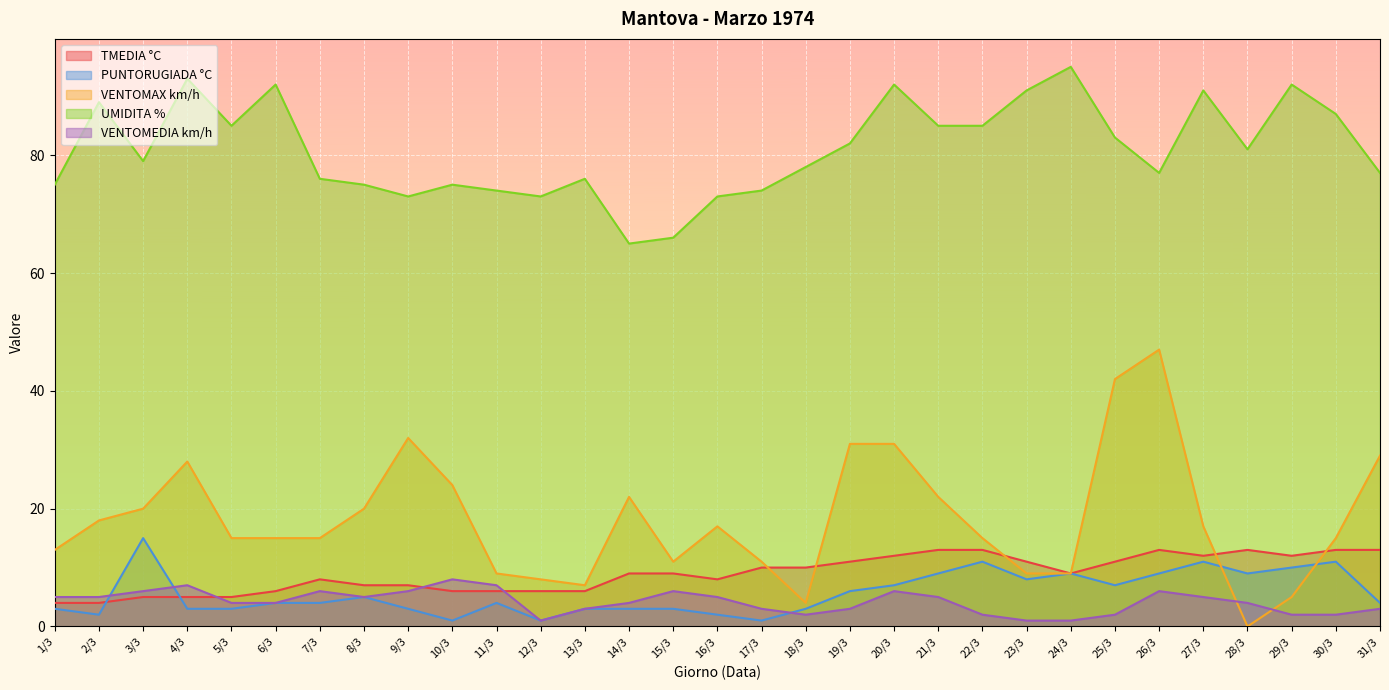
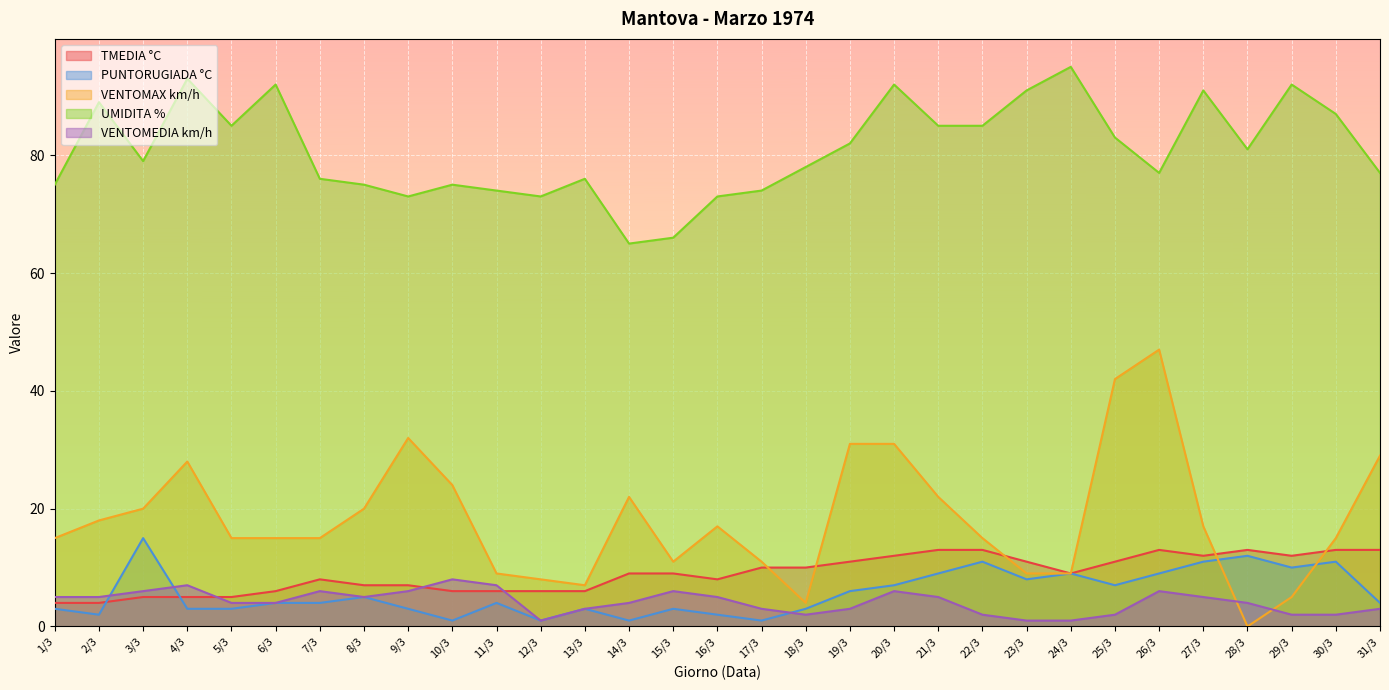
VENTOMAX km/h, 1/3: 13 -> 15
PUNTORUGIADA °C, 14/3: 3 -> 1
PUNTORUGIADA °C, 28/3: 9 -> 12
